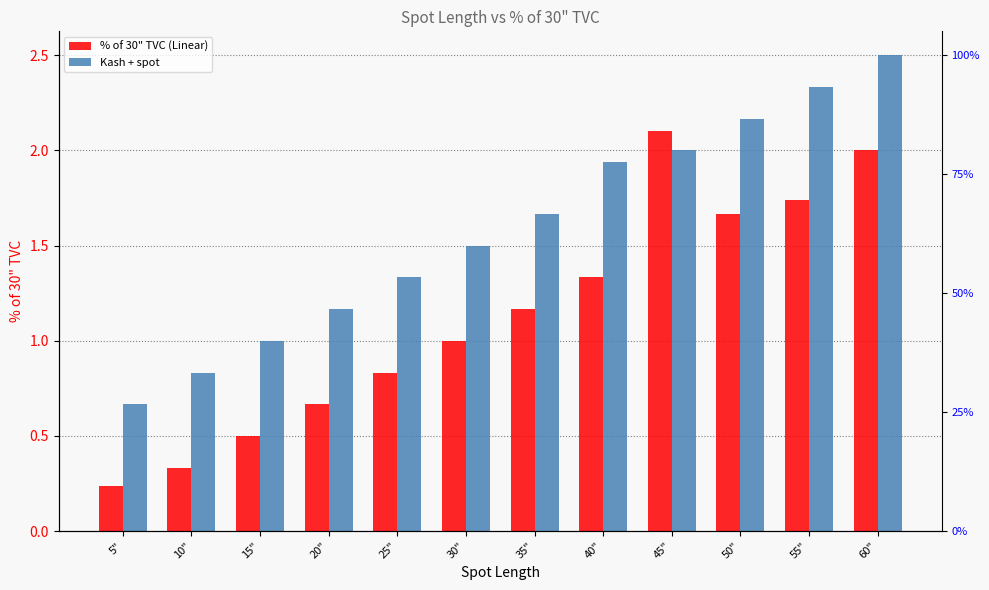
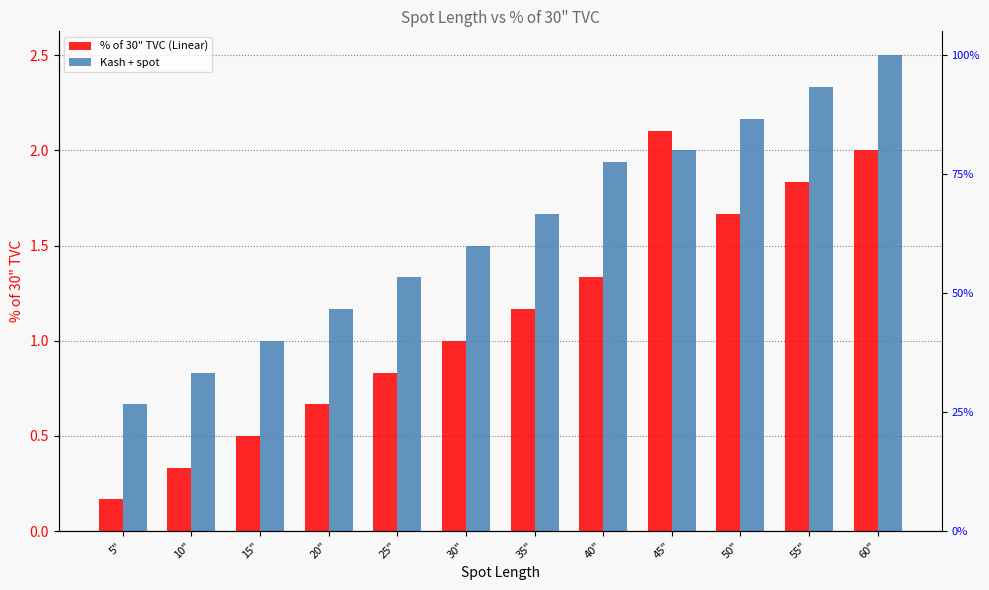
% of 30" TVC (Linear), 5": 0.24 -> 0.17
% of 30" TVC (Linear), 55": 1.74 -> 1.83
